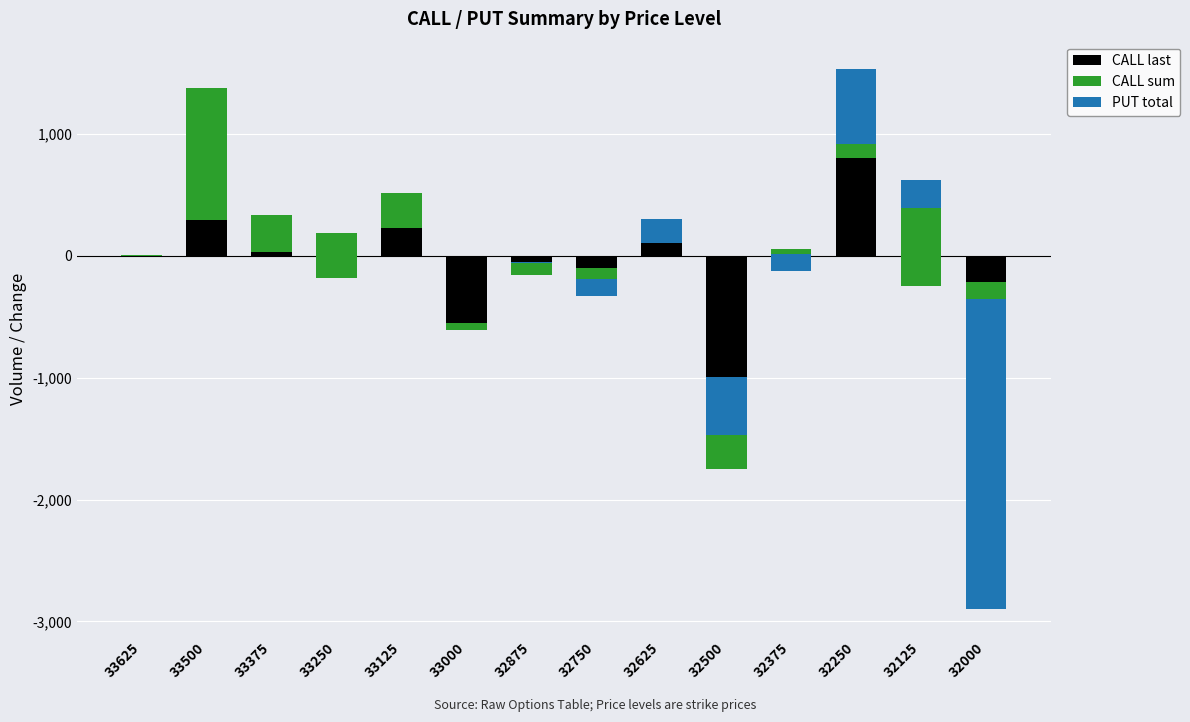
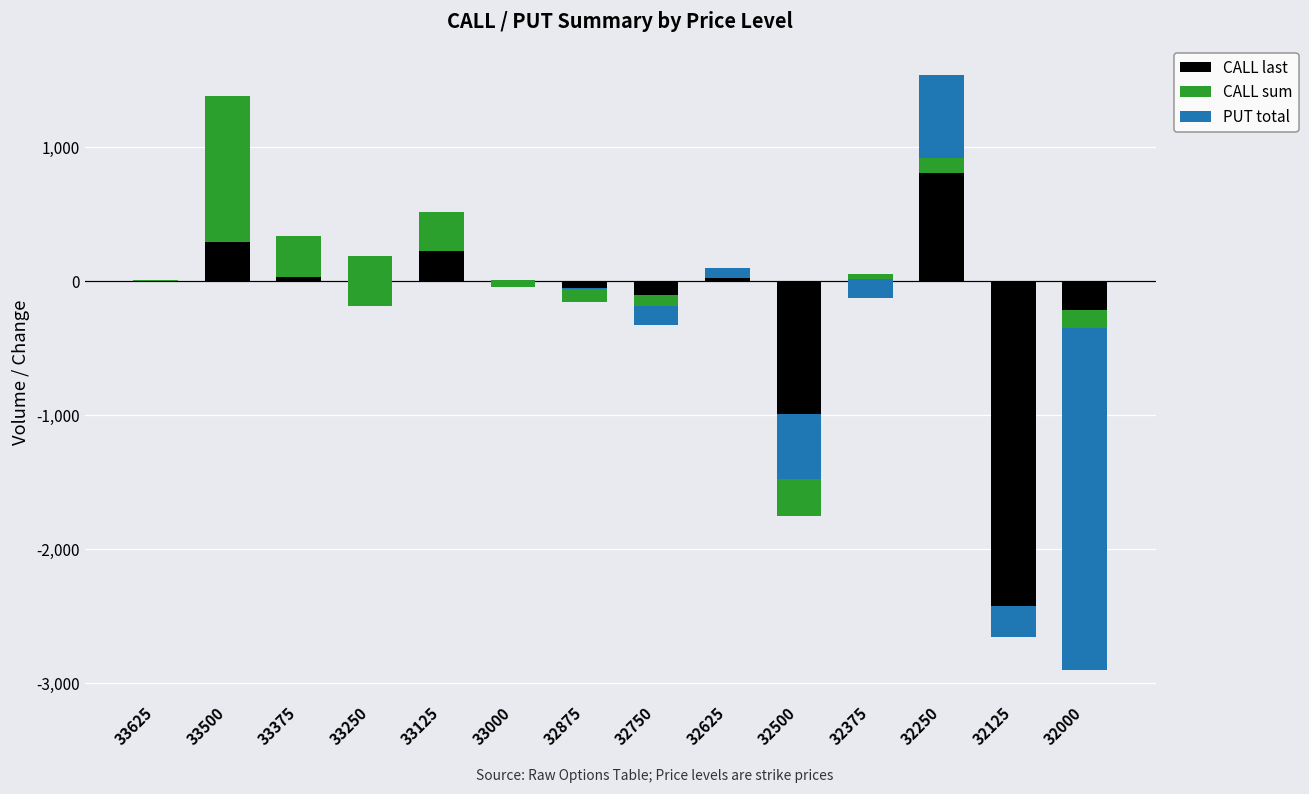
CALL last, 33000: -610 -> -40
CALL last, 32625: 140 -> 60
PUT total, 32625: 190 -> 70
CALL last, 32125: -240 -> -2,480
CALL sum, 32125: 870 -> 50
